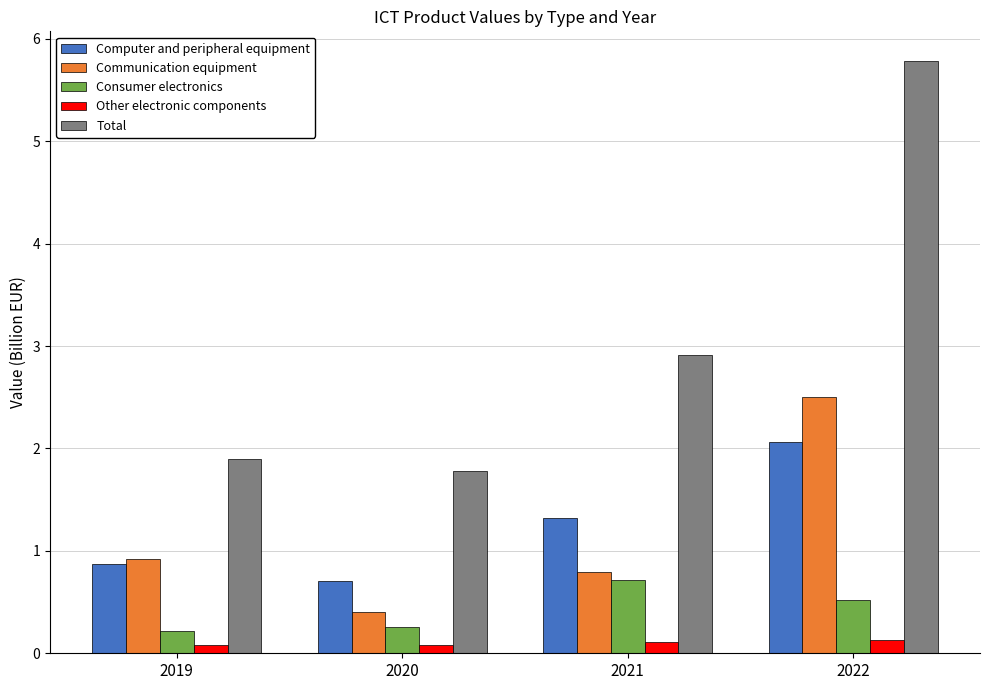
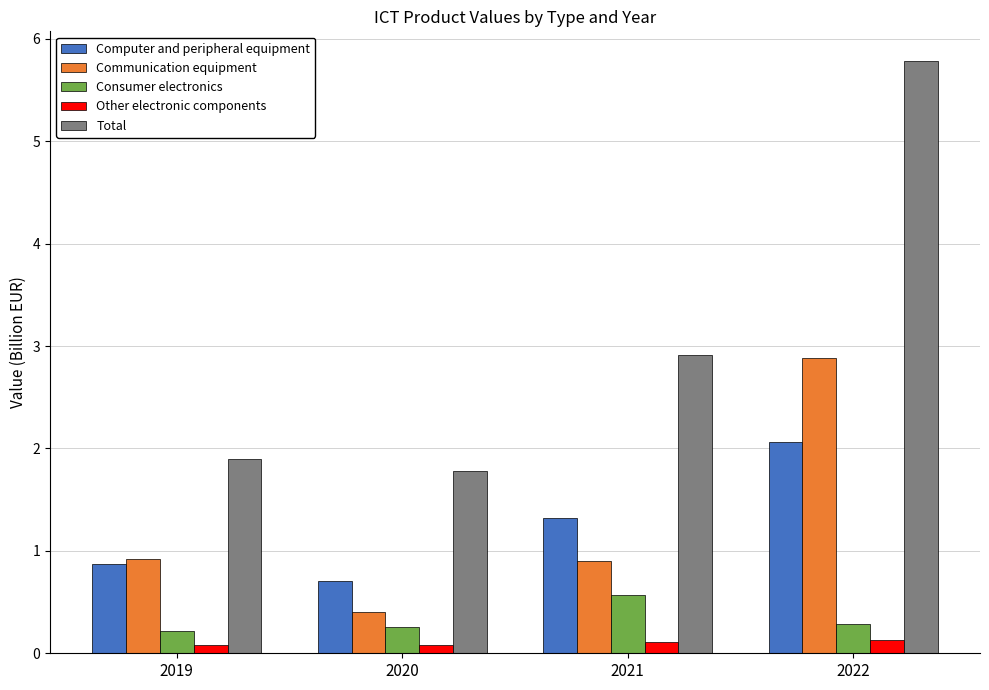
Communication equipment, 2021: 0.80 -> 0.91
Consumer electronics, 2021: 0.72 -> 0.57
Communication equipment, 2022: 2.50 -> 2.88
Consumer electronics, 2022: 0.52 -> 0.29
